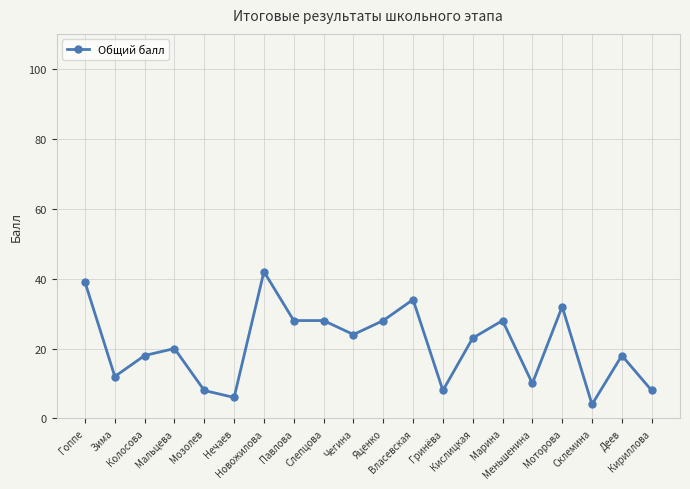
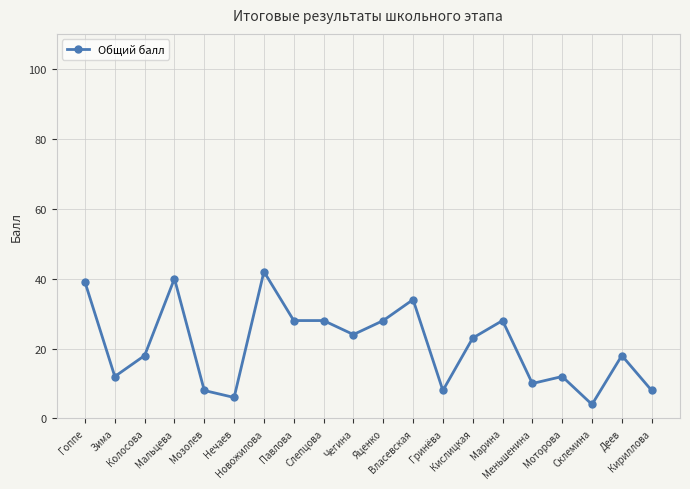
Мальцева: 20 -> 40
Моторова: 32 -> 12
